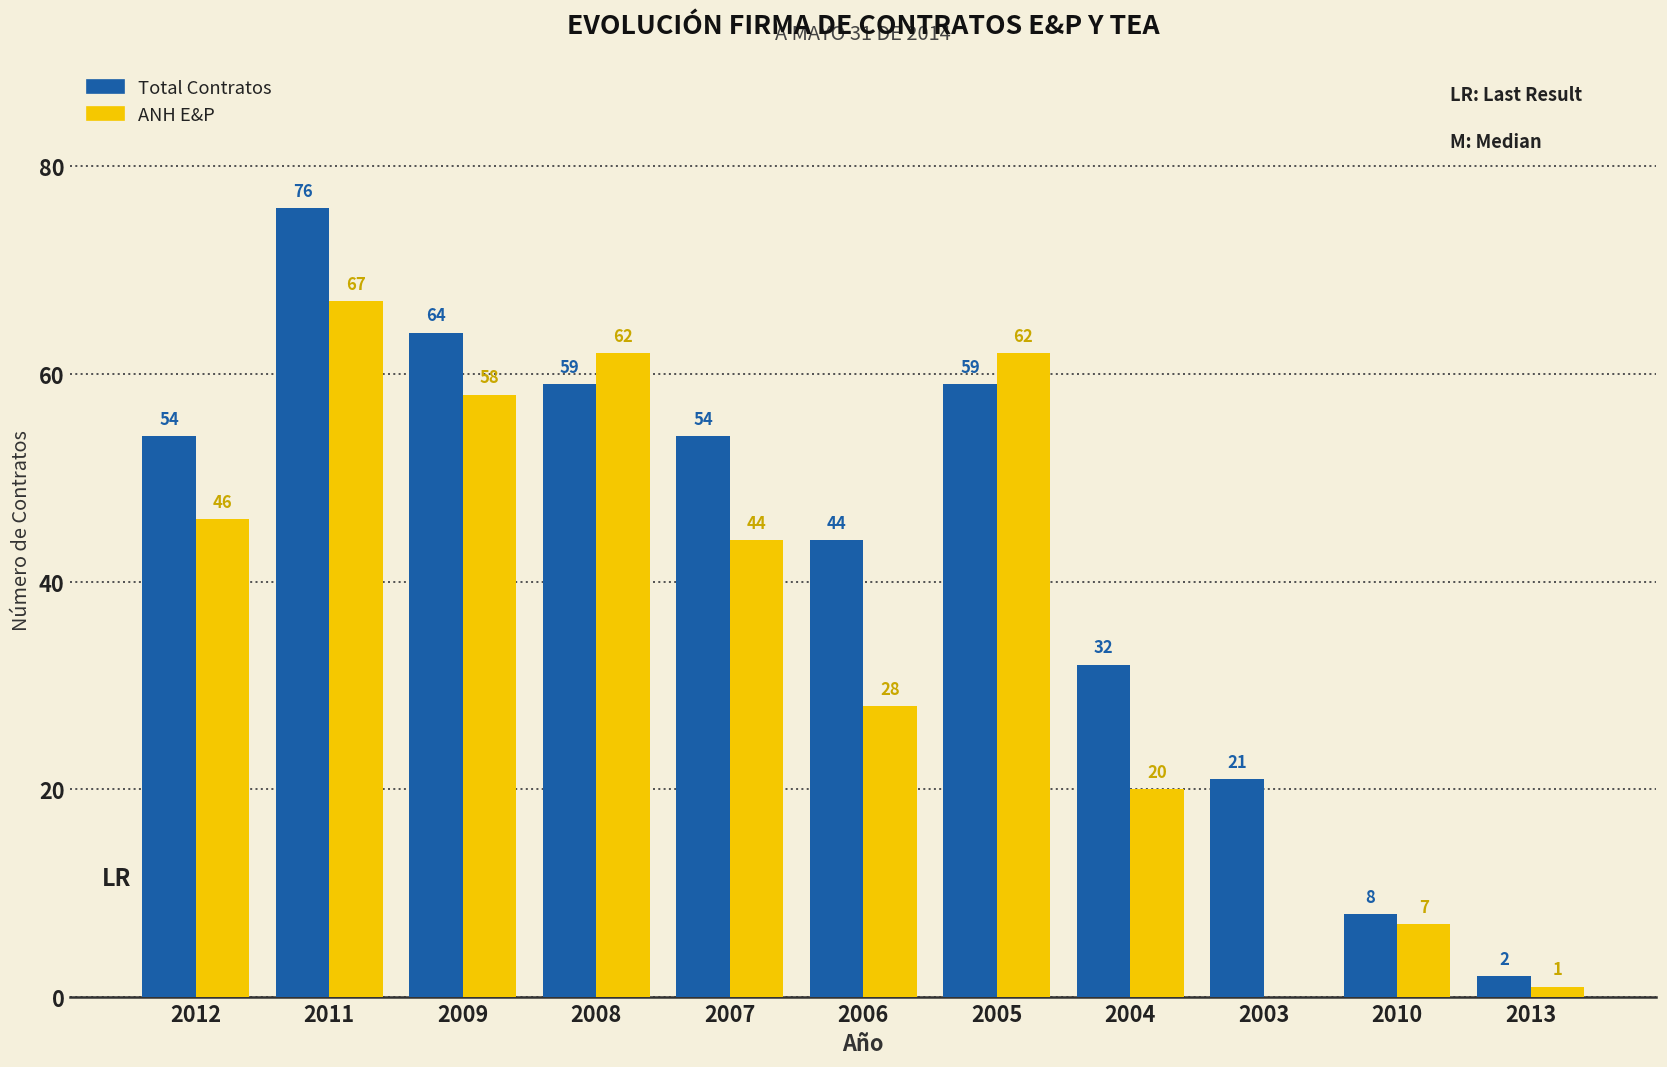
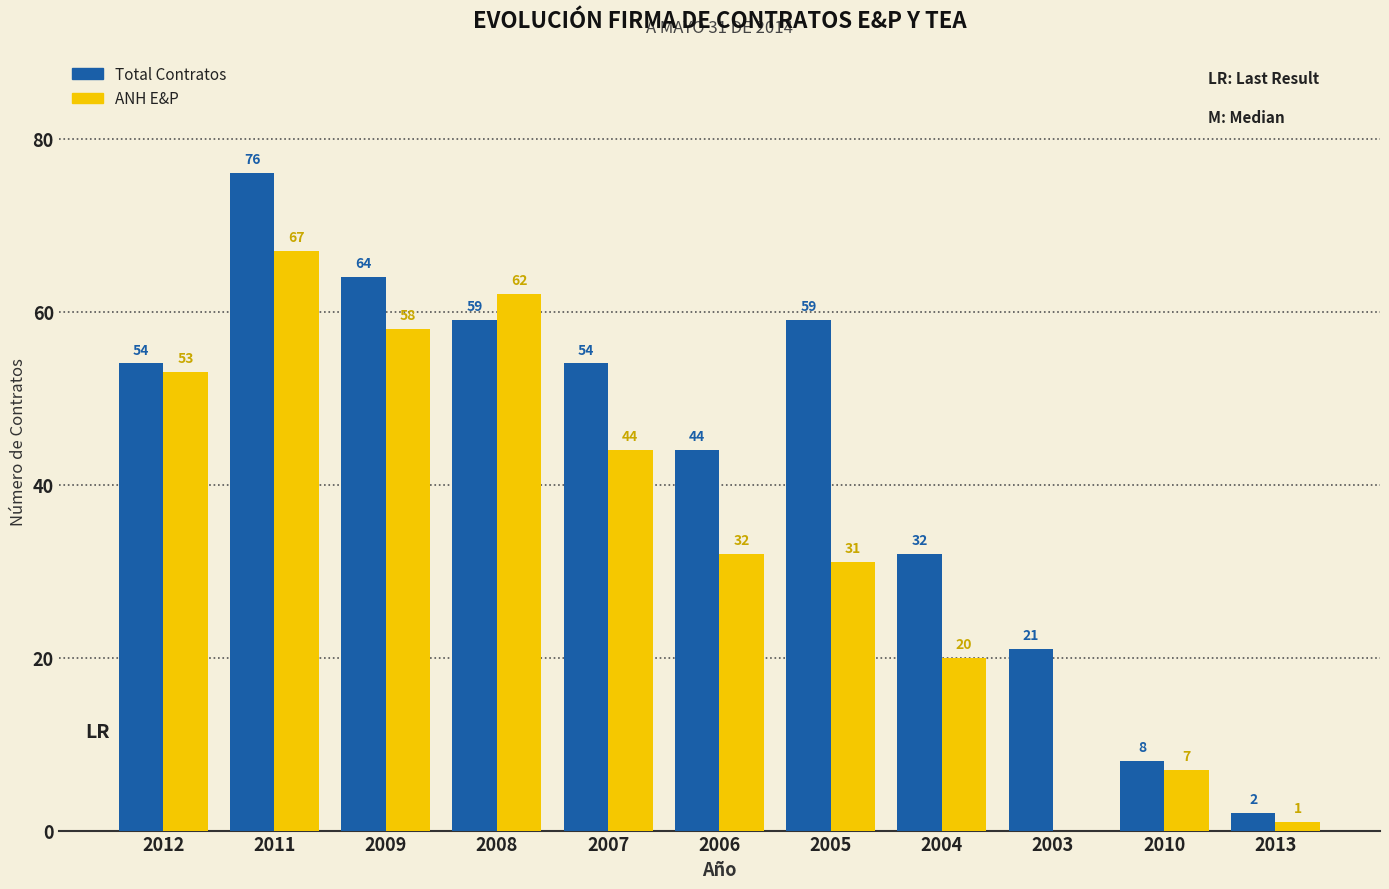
ANH E&P, 2012: 46 -> 53
ANH E&P, 2006: 28 -> 32
ANH E&P, 2005: 62 -> 31
